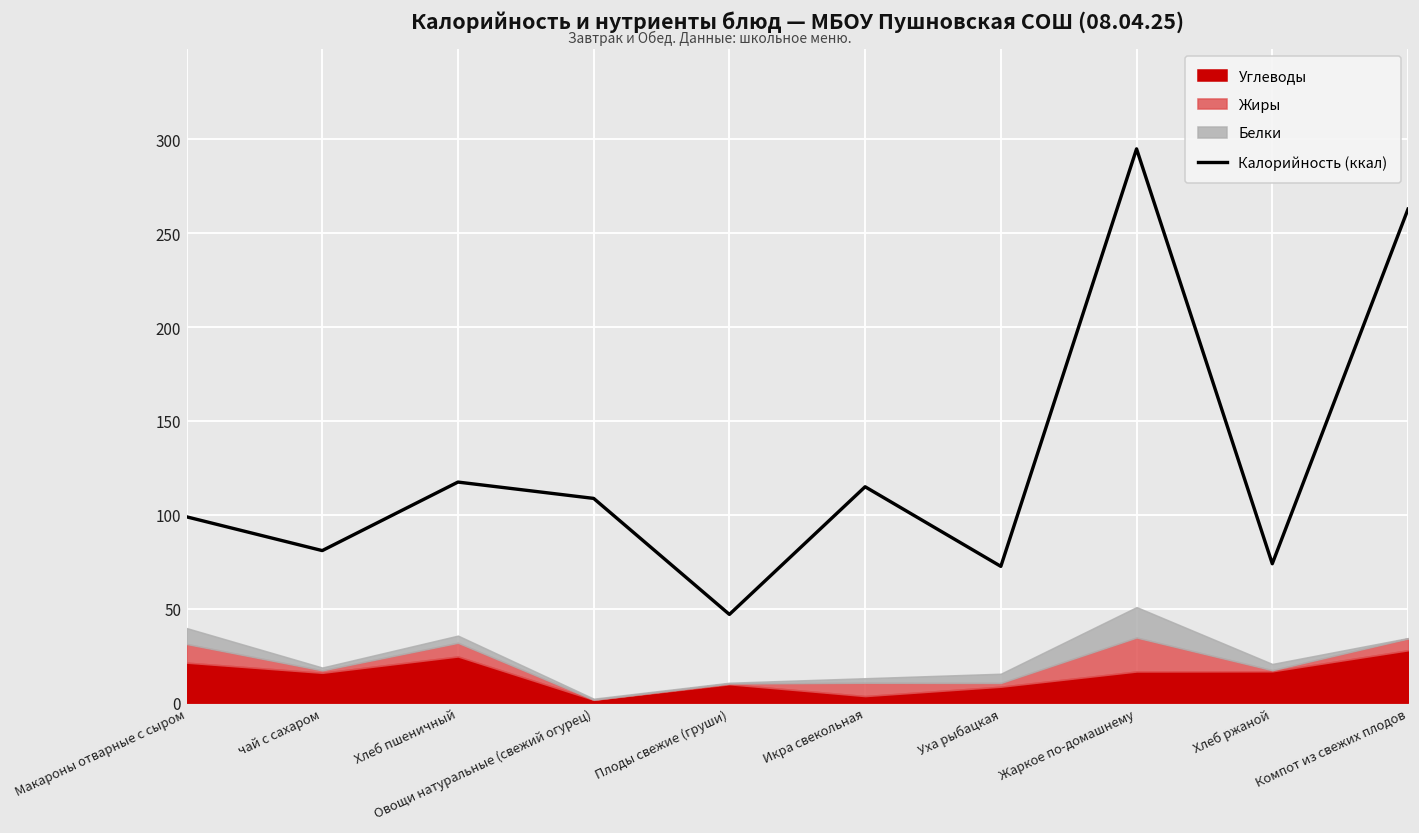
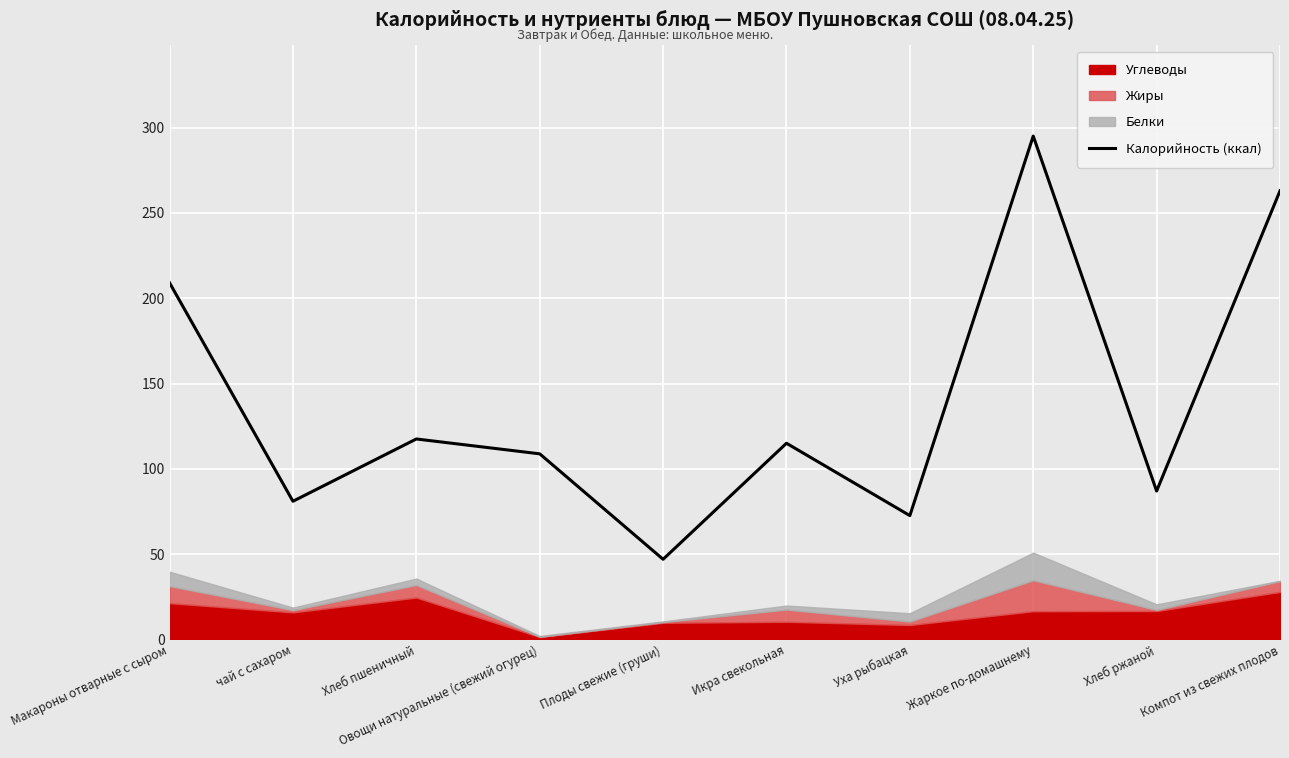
Калорийность (ккал), Макароны отварные с сыром: 99 -> 209
Углеводы, Икра свекольная: 4 -> 10
Калорийность (ккал), Хлеб ржаной: 74 -> 87
